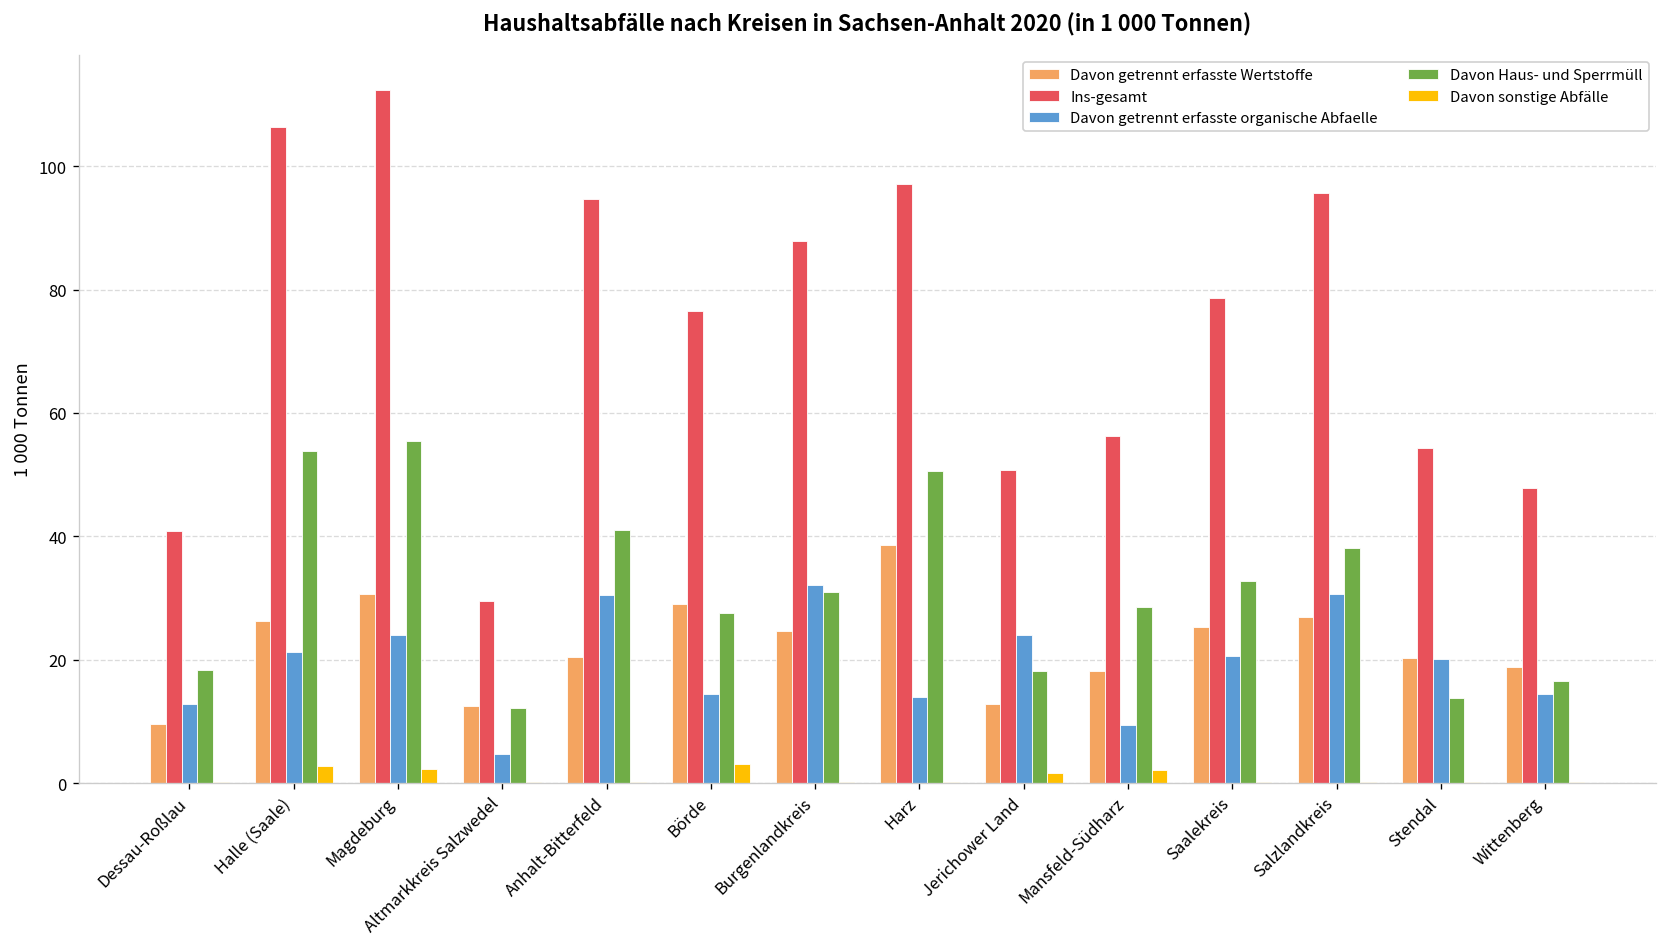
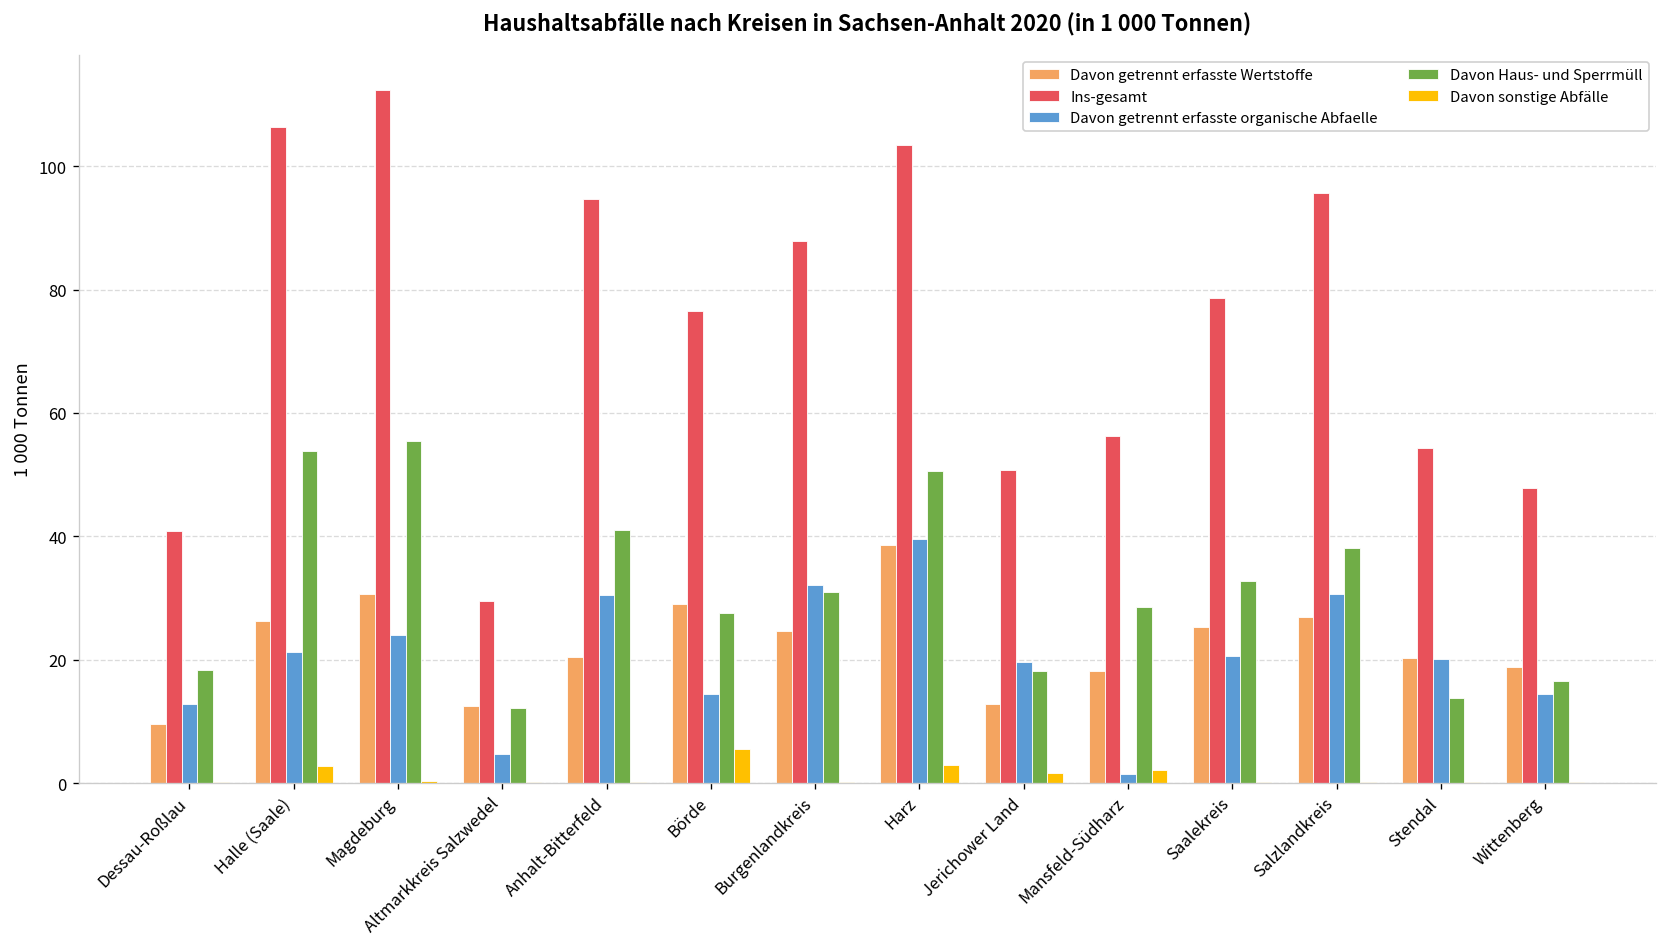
Davon sonstige Abfälle, Magdeburg: 2 -> 0
Davon sonstige Abfälle, Börde: 3 -> 6
Ins-gesamt, Harz: 97 -> 103
Davon getrennt erfasste organische Abfaelle, Harz: 14 -> 40
Davon sonstige Abfälle, Harz: 0 -> 3
Davon getrennt erfasste organische Abfaelle, Jerichower Land: 24 -> 20
Davon getrennt erfasste organische Abfaelle, Mansfeld-Südharz: 9 -> 2
